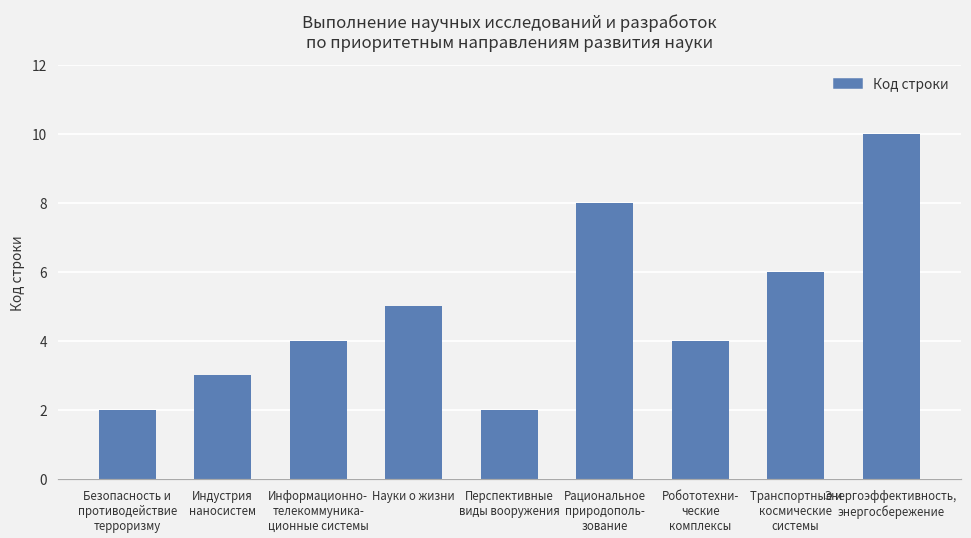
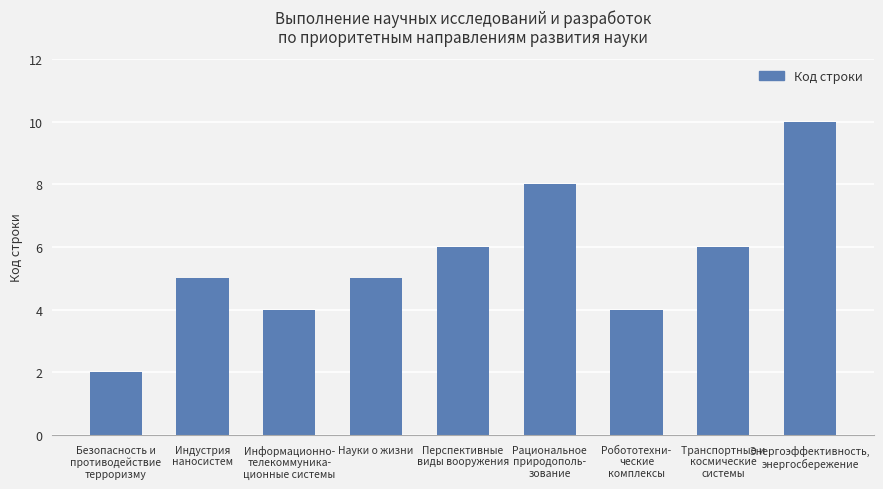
Индустрия наносистем: 3 -> 5
Перспективные виды вооружения: 2 -> 6
